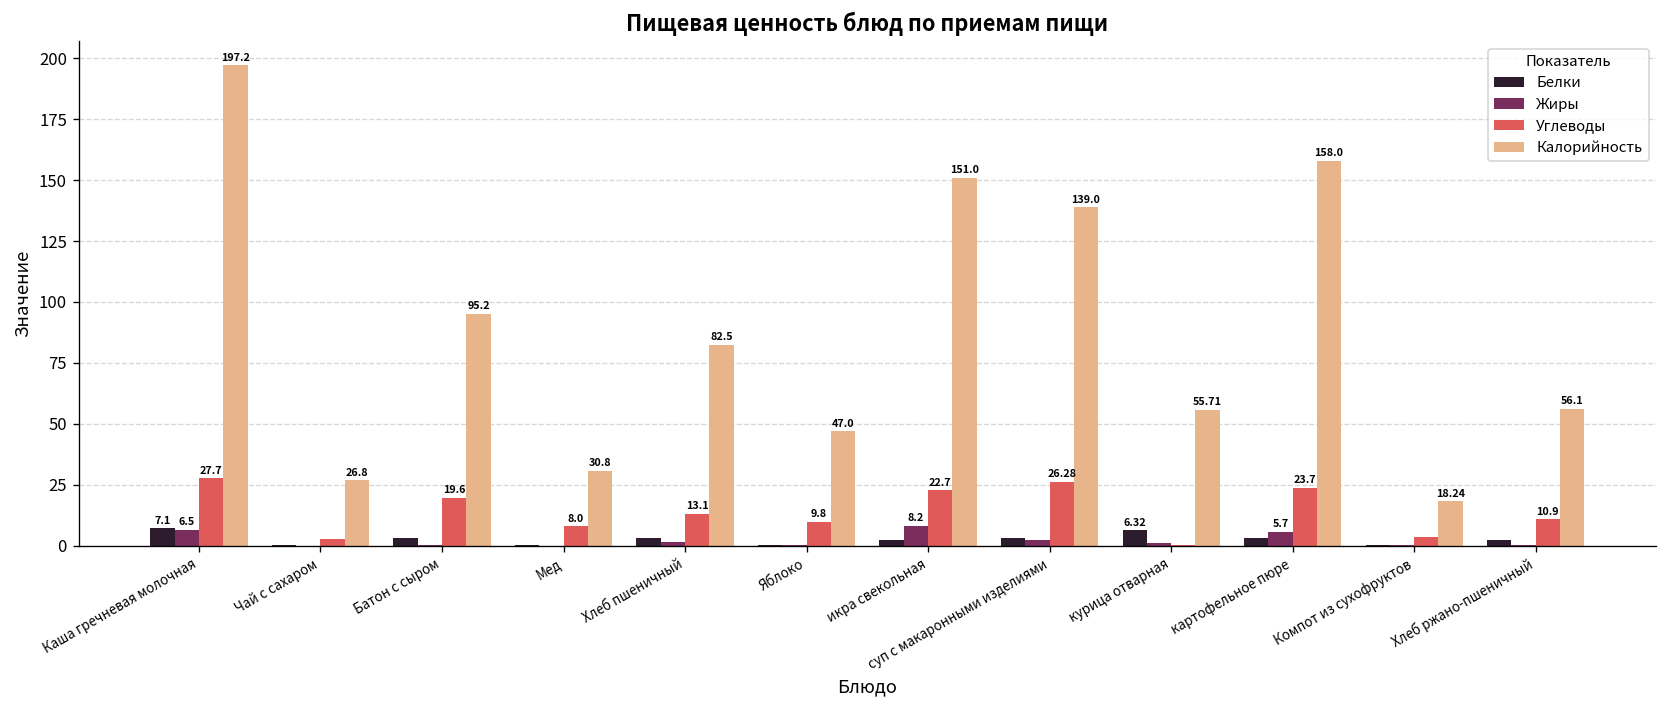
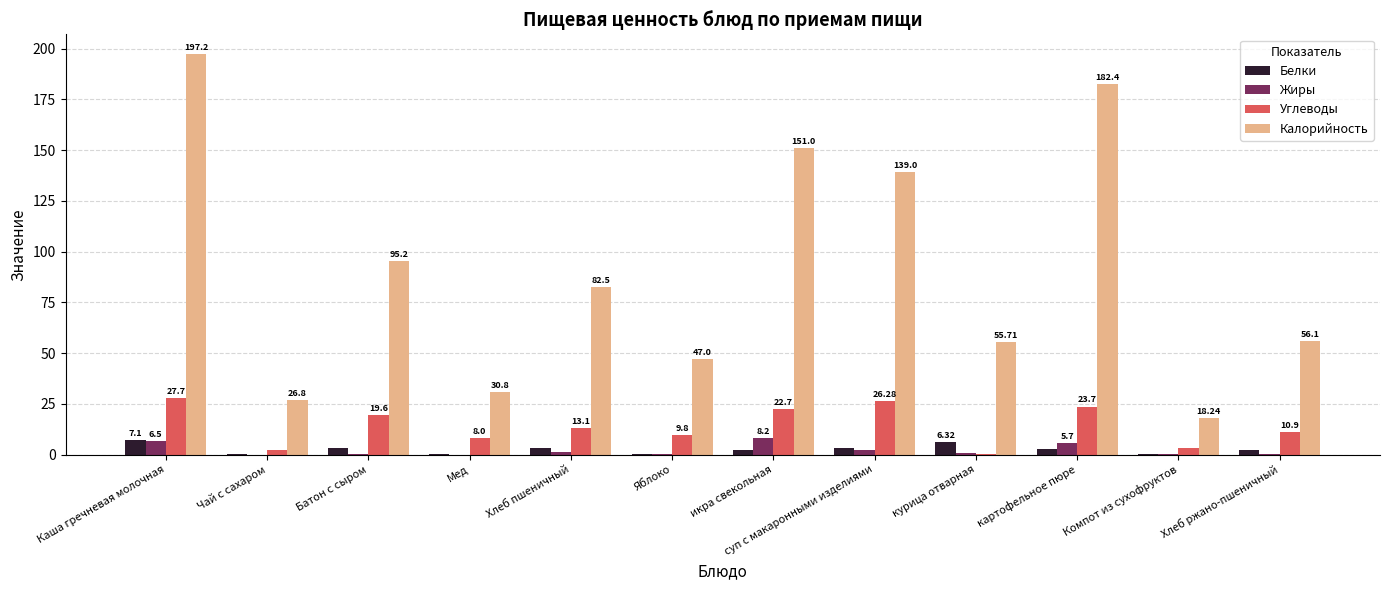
Калорийность, картофельное пюре: 158.0 -> 182.4
